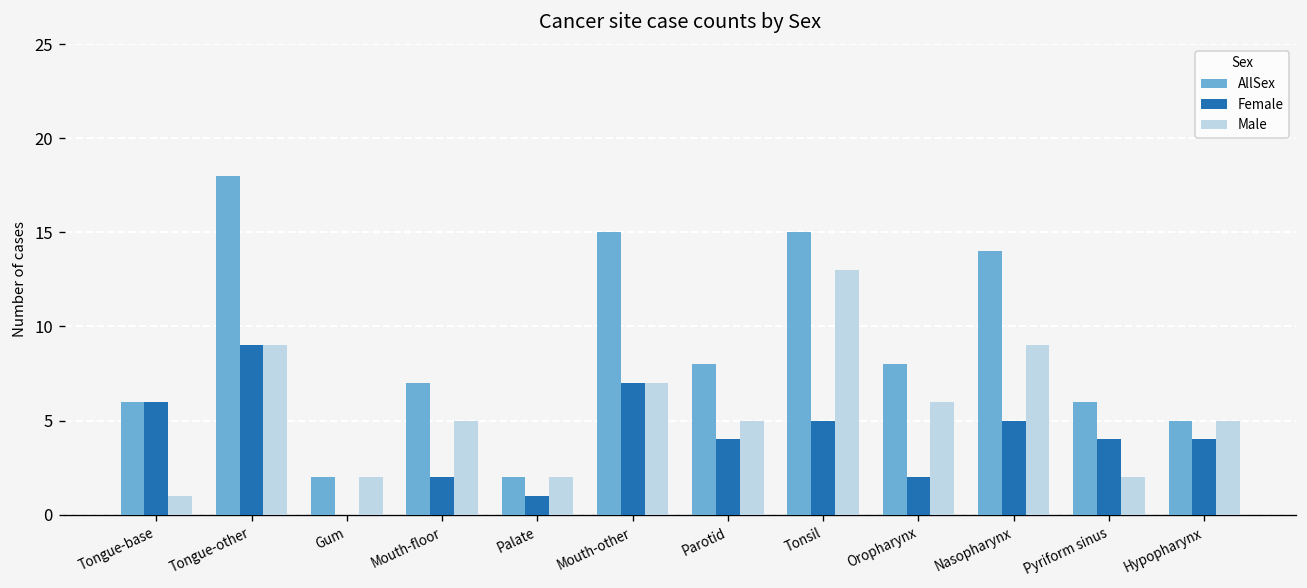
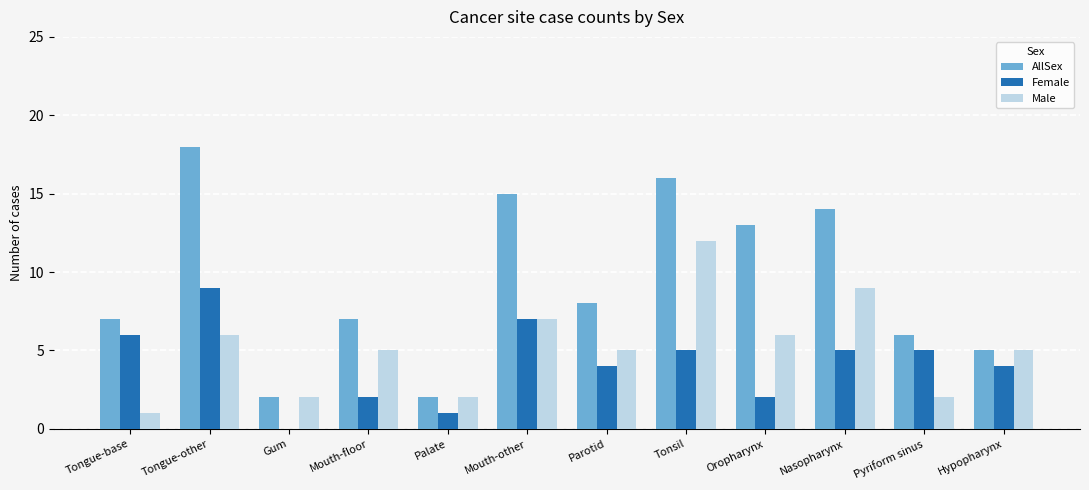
AllSex, Tongue-base: 6 -> 7
Male, Tongue-other: 9 -> 6
AllSex, Tonsil: 15 -> 16
Male, Tonsil: 13 -> 12
AllSex, Oropharynx: 8 -> 13
Female, Pyriform sinus: 4 -> 5
